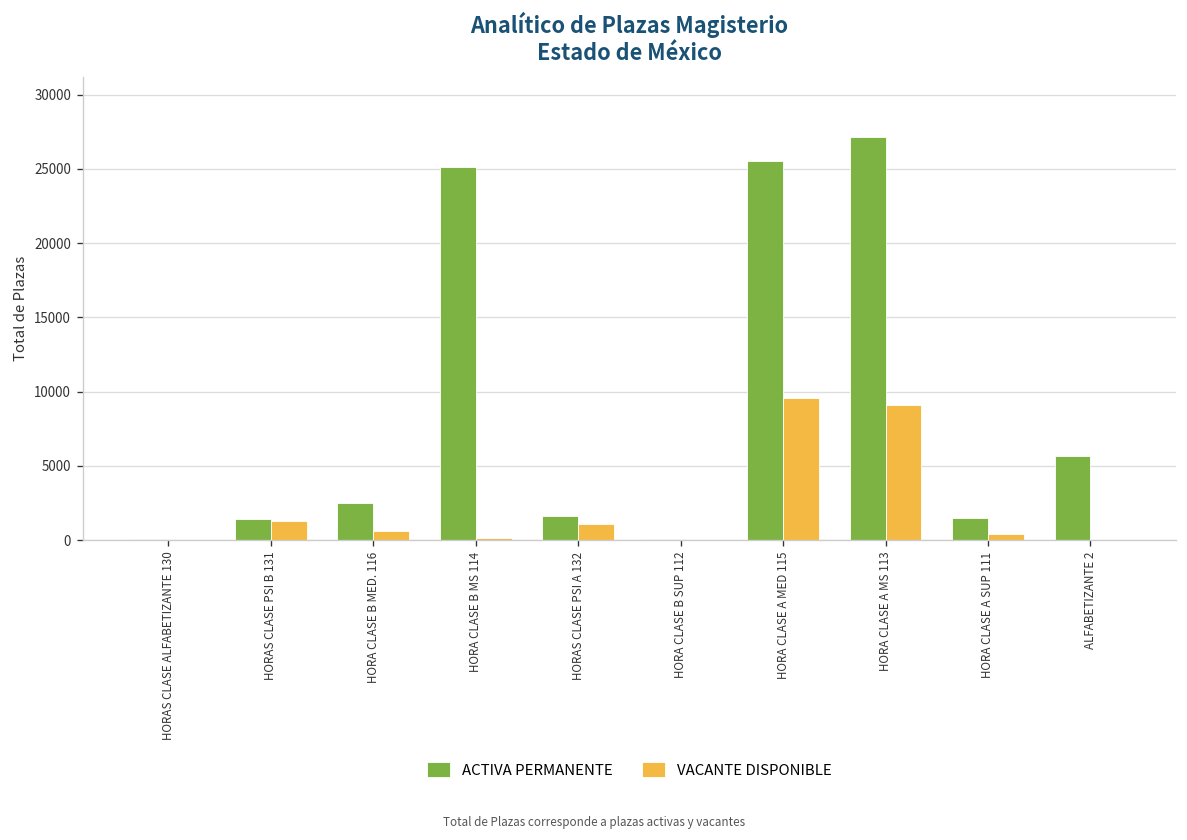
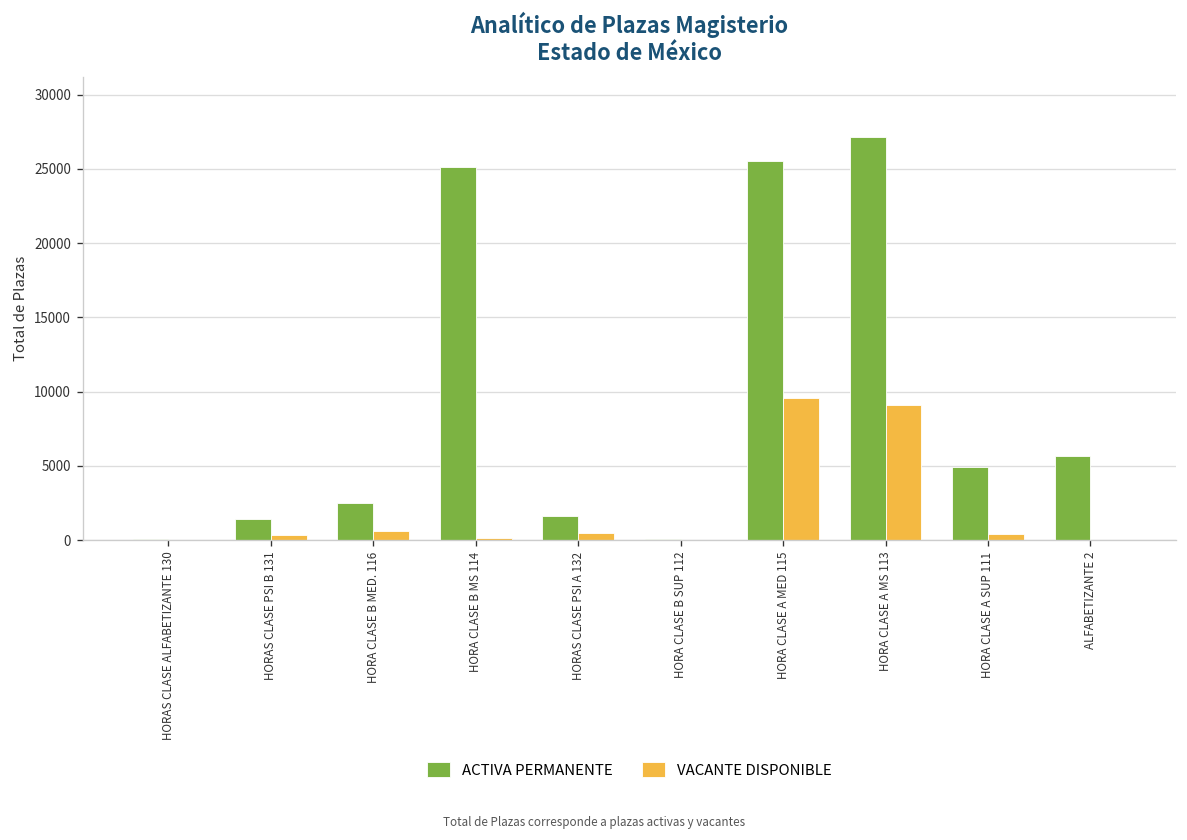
VACANTE DISPONIBLE, HORAS CLASE PSI B 131: 1300 -> 300
VACANTE DISPONIBLE, HORAS CLASE PSI A 132: 1100 -> 400
ACTIVA PERMANENTE, HORA CLASE A SUP 111: 1500 -> 4900
